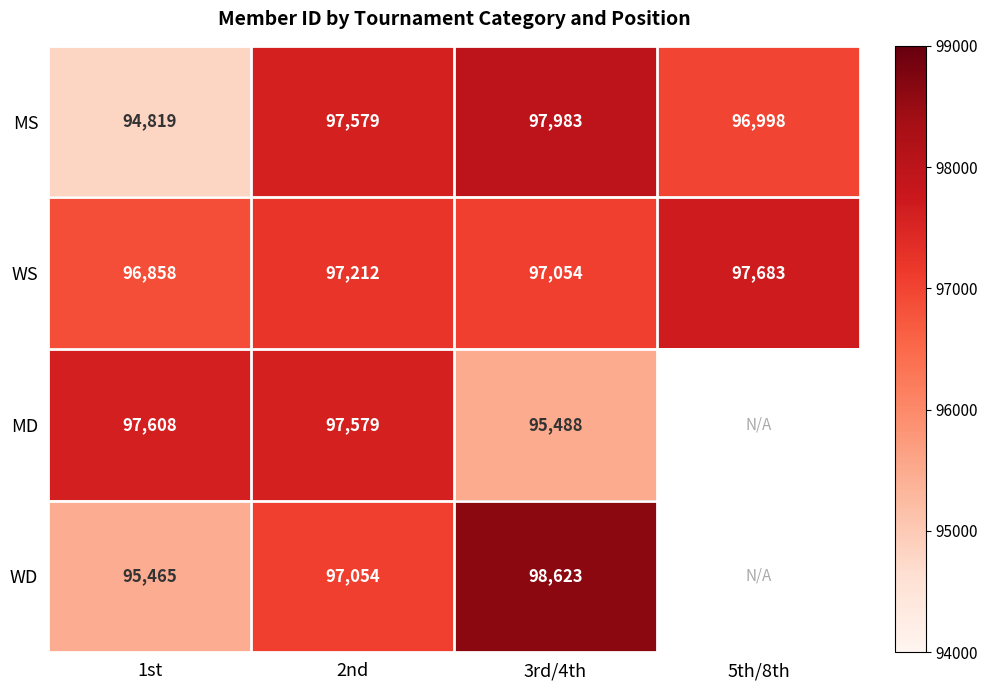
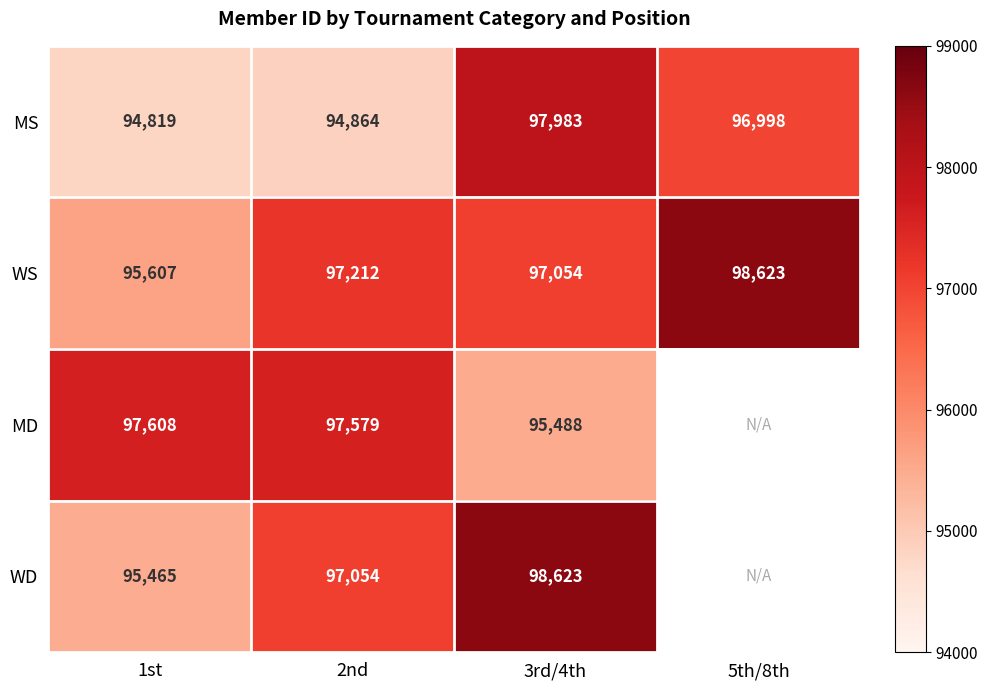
MS, 2nd: 97,579 -> 94,864
WS, 1st: 96,858 -> 95,607
WS, 5th/8th: 97,683 -> 98,623
